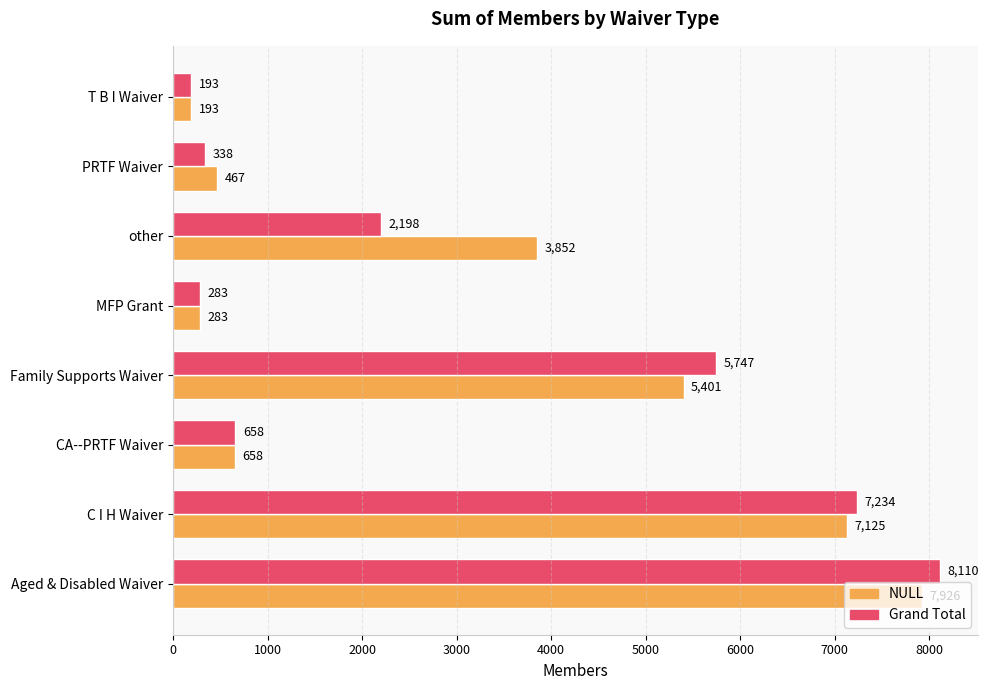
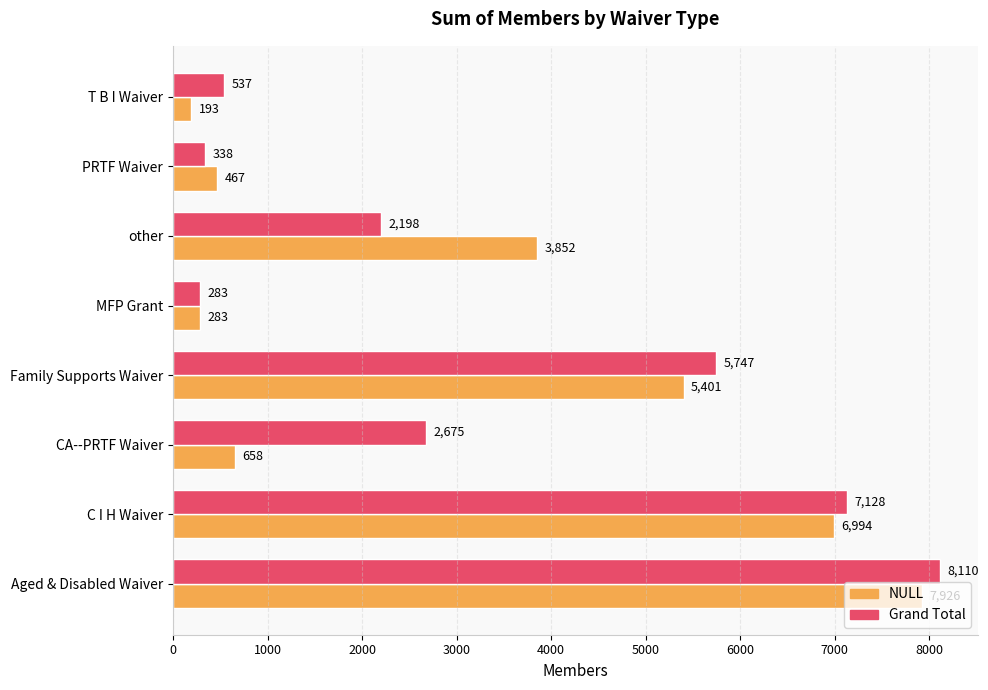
Grand Total, T B I Waiver: 193 -> 537
Grand Total, CA--PRTF Waiver: 658 -> 2,675
Grand Total, C I H Waiver: 7,234 -> 7,128
NULL, C I H Waiver: 7,125 -> 6,994
